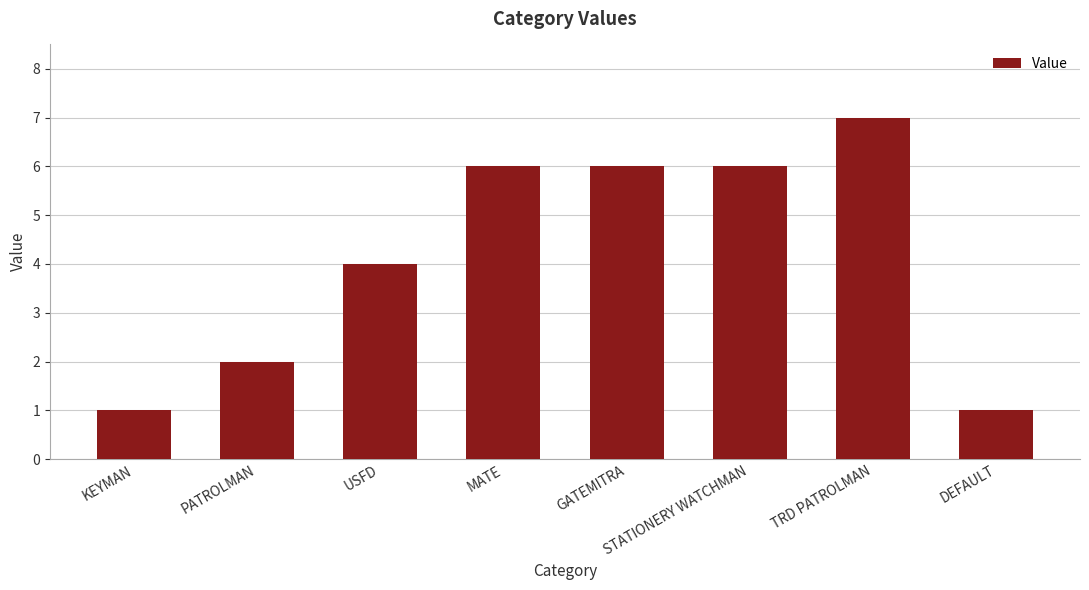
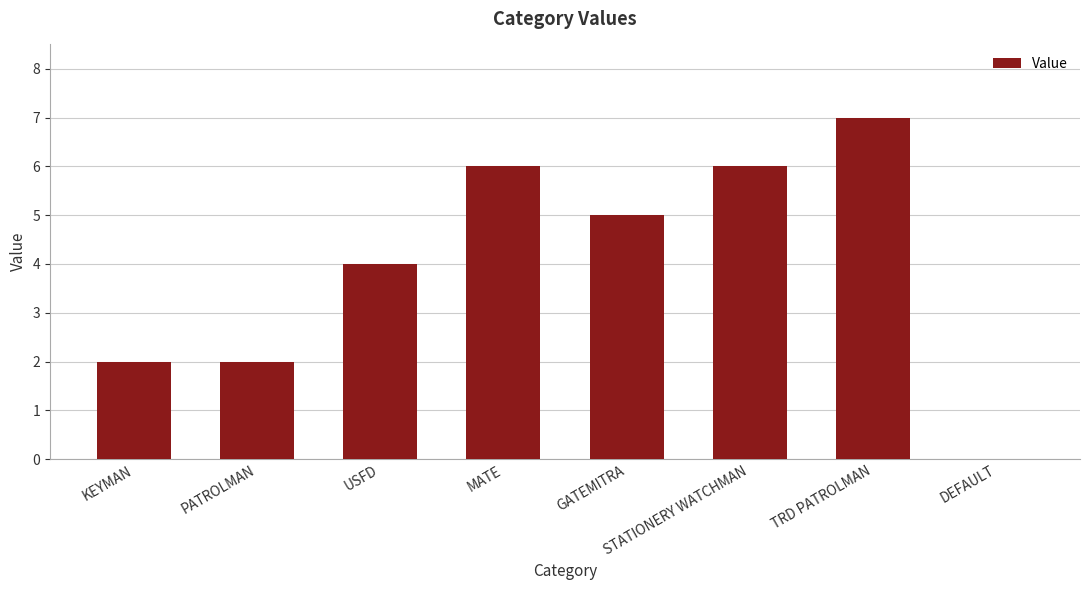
KEYMAN: 1 -> 2
GATEMITRA: 6 -> 5
DEFAULT: 1 -> 0
